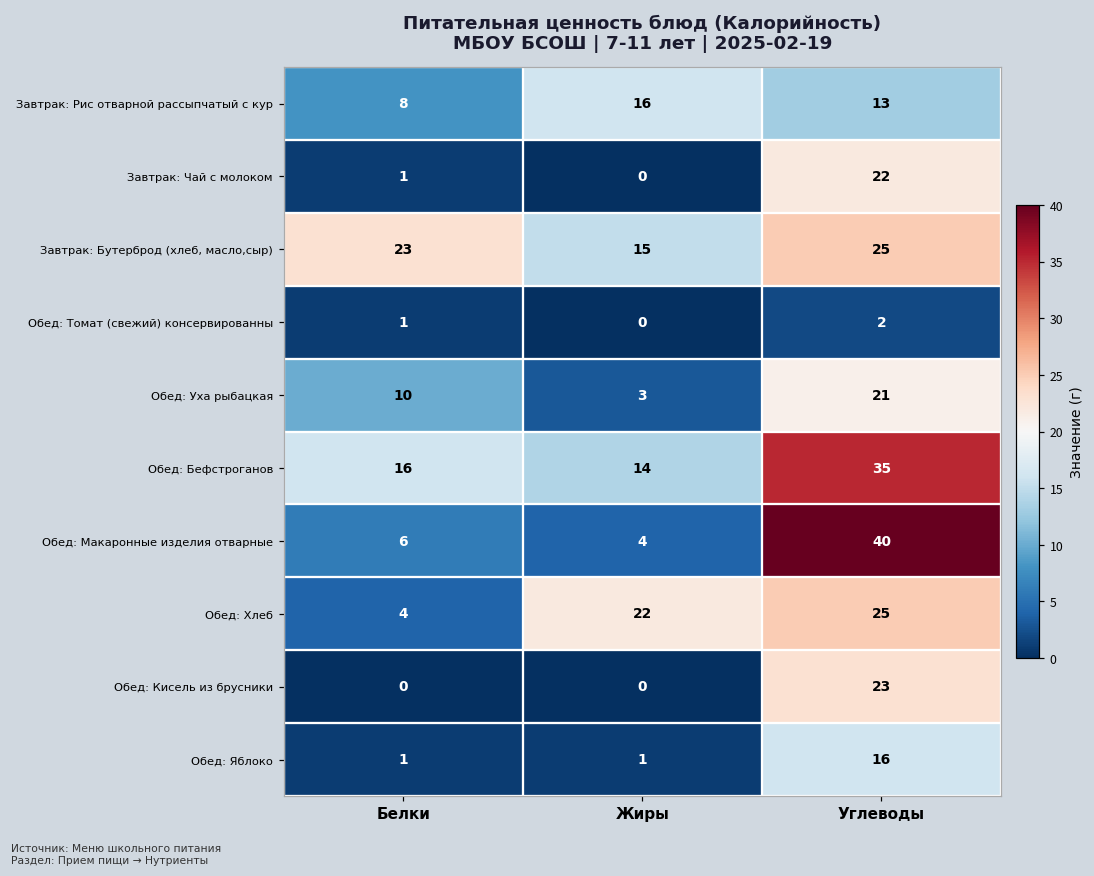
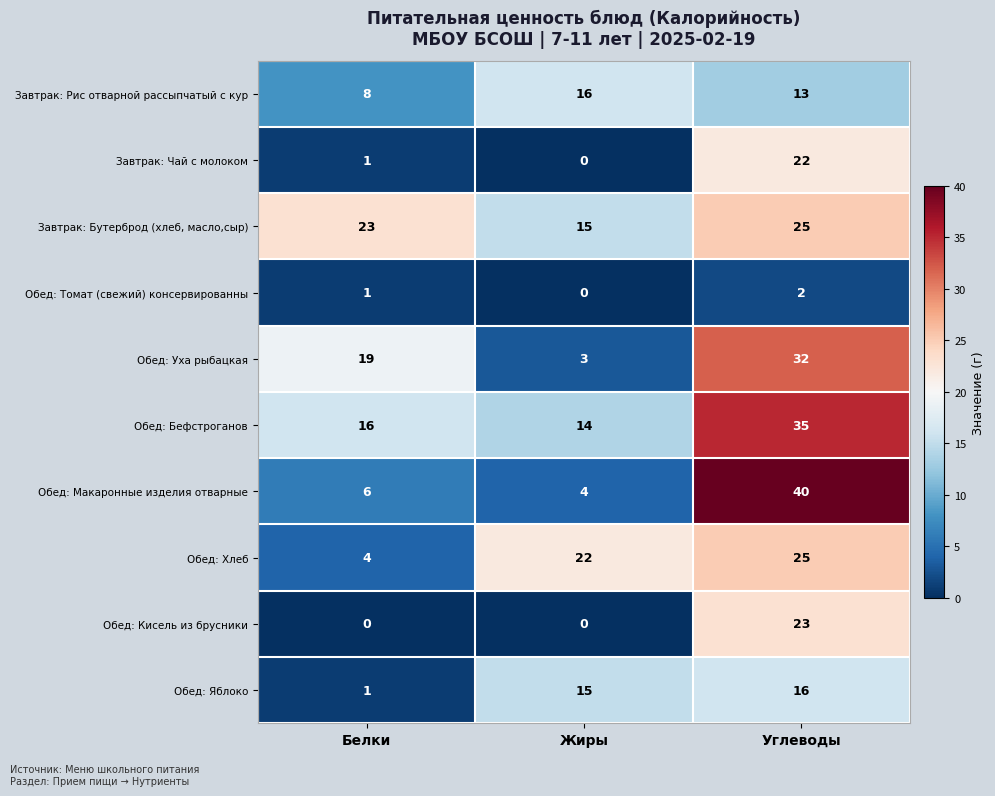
Обед: Уха рыбацкая, Белки: 10 -> 19
Обед: Уха рыбацкая, Углеводы: 21 -> 32
Обед: Яблоко, Жиры: 1 -> 15
